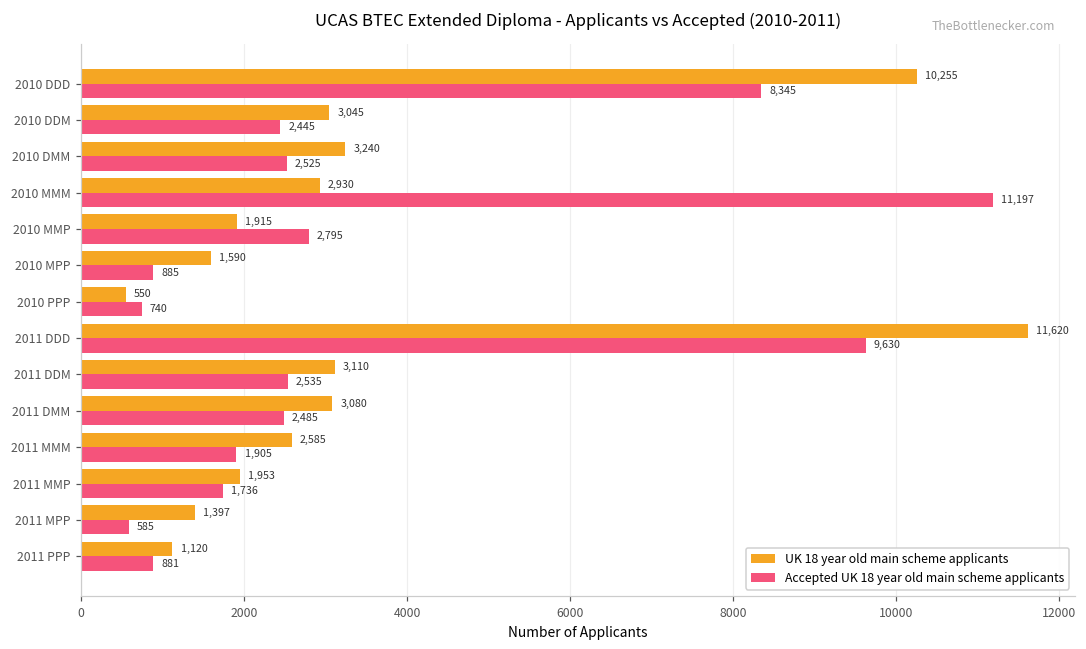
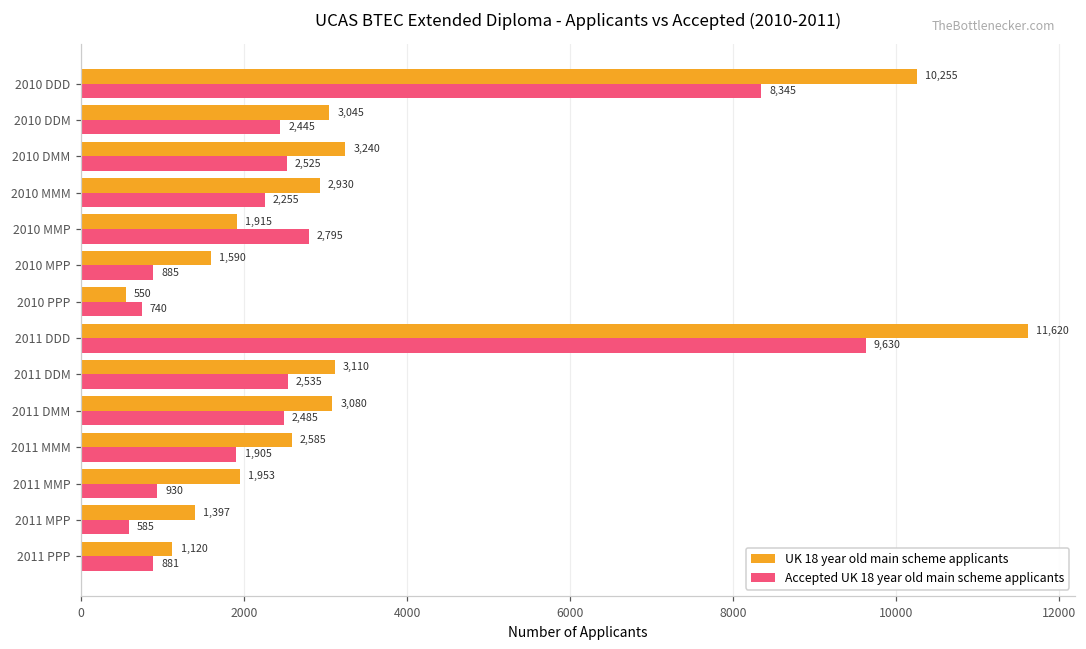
Accepted UK 18 year old main scheme applicants, 2010 MMM: 11,197 -> 2,255
Accepted UK 18 year old main scheme applicants, 2011 MMP: 1,736 -> 930
